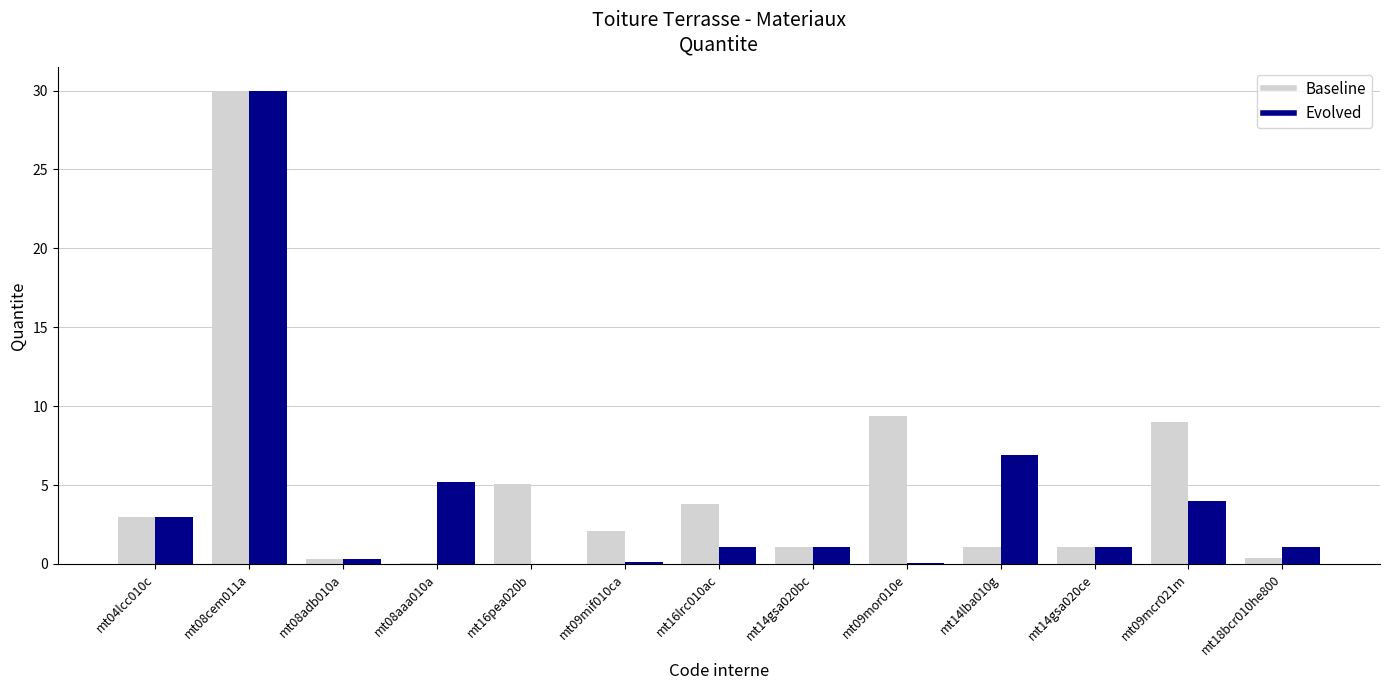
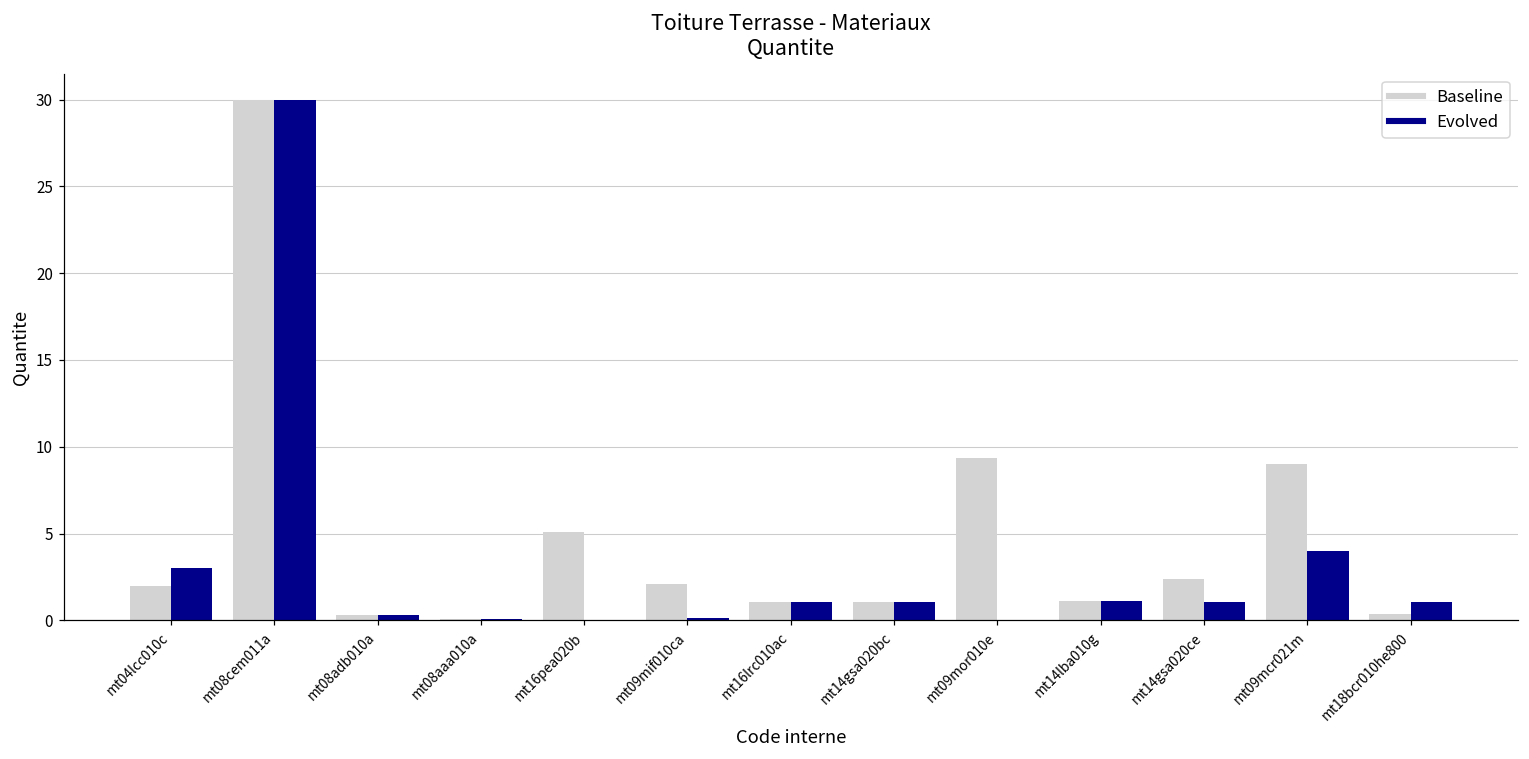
Baseline, mt04lcc010c: 3 -> 2
Evolved, mt08aaa010a: 5.2 -> 0.1
Baseline, mt16lrc010ac: 3.8 -> 1.1
Evolved, mt14lba010g: 6.9 -> 1.1
Baseline, mt14gsa020ce: 1.1 -> 2.4
